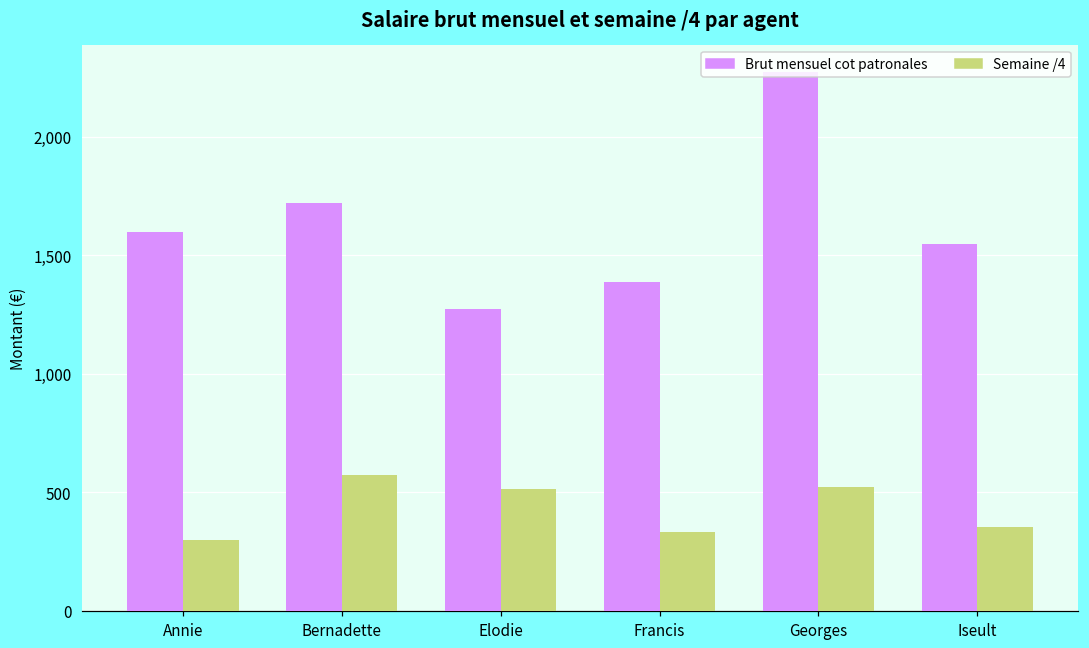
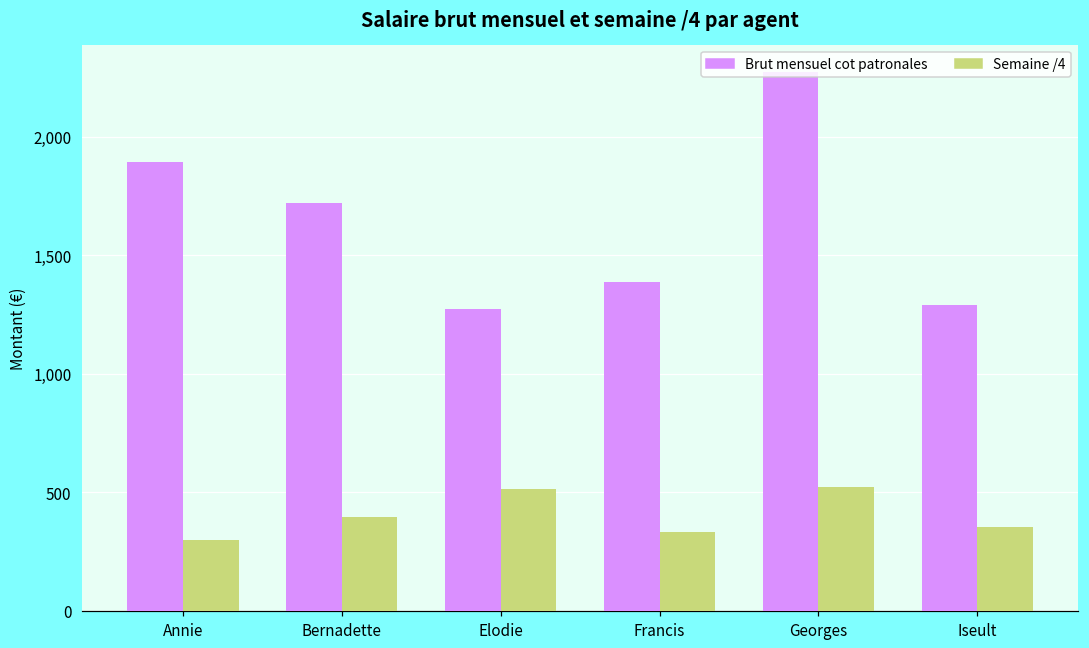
Brut mensuel cot patronales, Annie: 1,600 -> 1,890
Semaine /4, Bernadette: 570 -> 400
Brut mensuel cot patronales, Iseult: 1,550 -> 1,290
